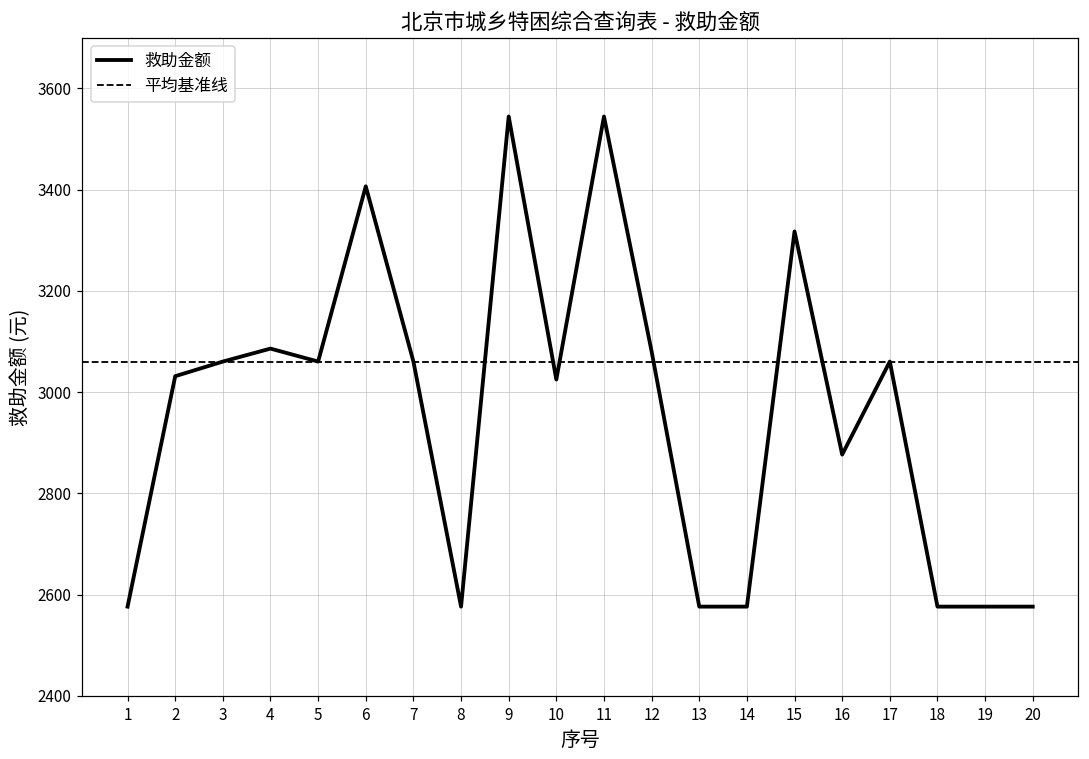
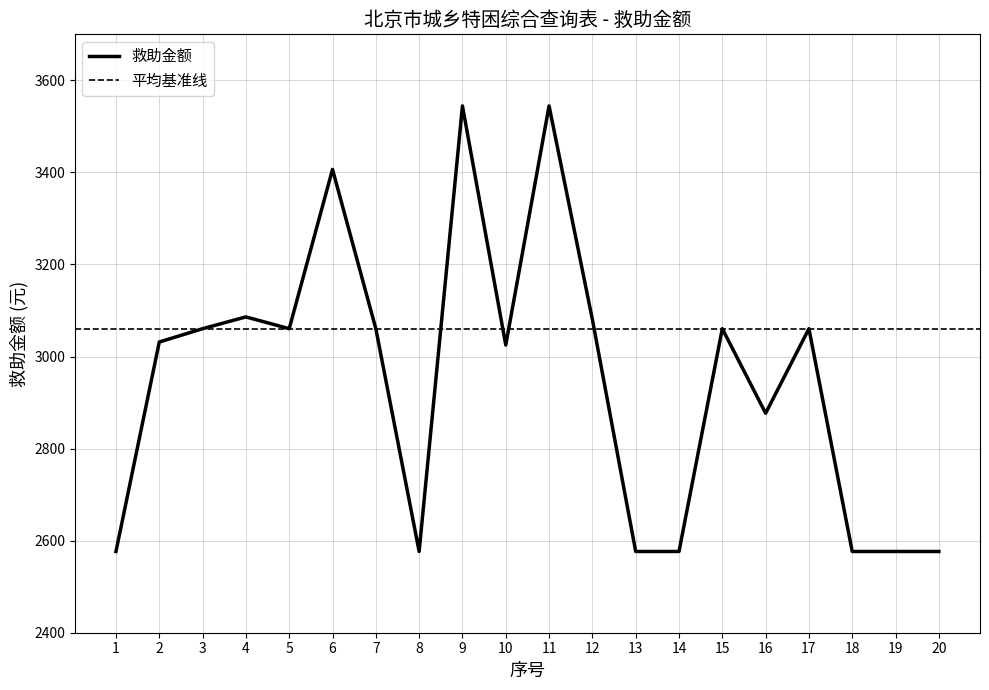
15: 3320 -> 3060
